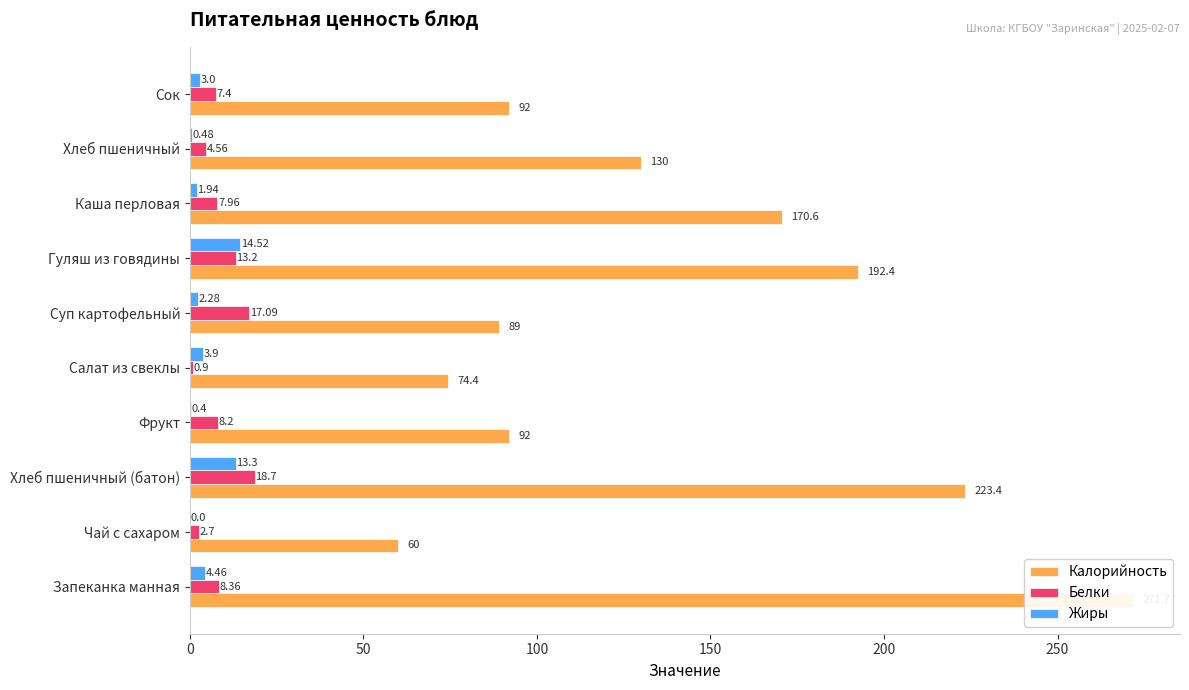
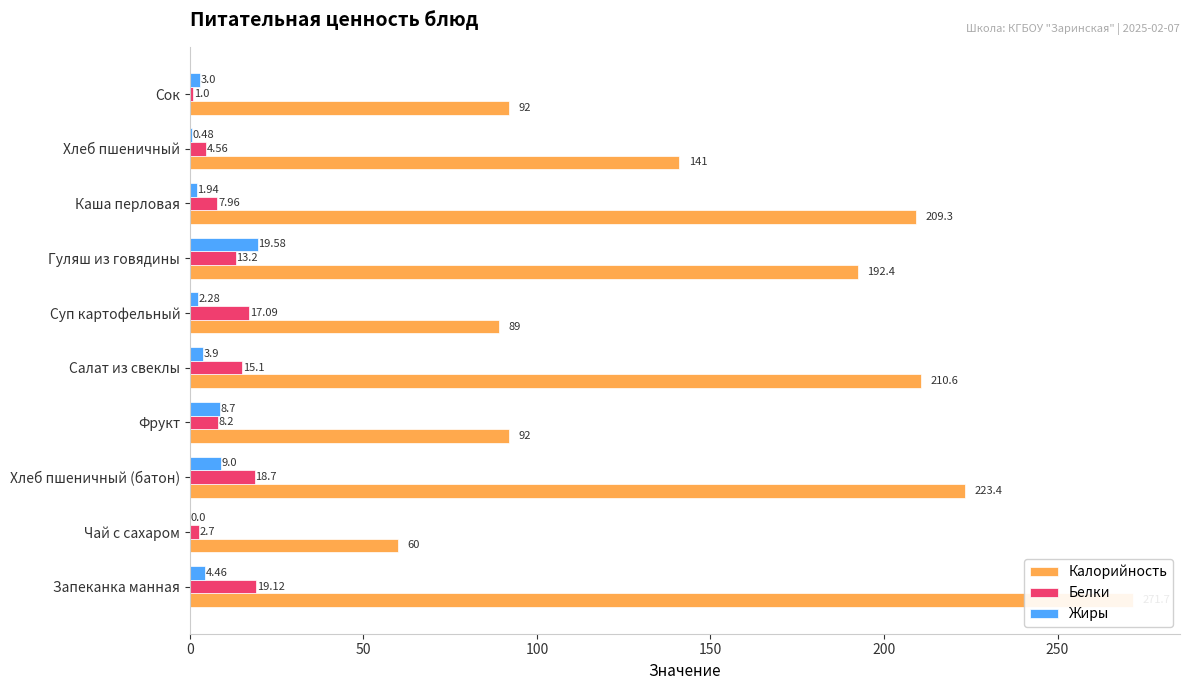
Белки, Сок: 7.4 -> 1.0
Калорийность, Хлеб пшеничный: 130 -> 141
Калорийность, Каша перловая: 170.6 -> 209.3
Жиры, Гуляш из говядины: 14.52 -> 19.58
Белки, Салат из свеклы: 0.9 -> 15.1
Калорийность, Салат из свеклы: 74.4 -> 210.6
Жиры, Фрукт: 0.4 -> 8.7
Жиры, Хлеб пшеничный (батон): 13.3 -> 9.0
Белки, Запеканка манная: 8.36 -> 19.12
